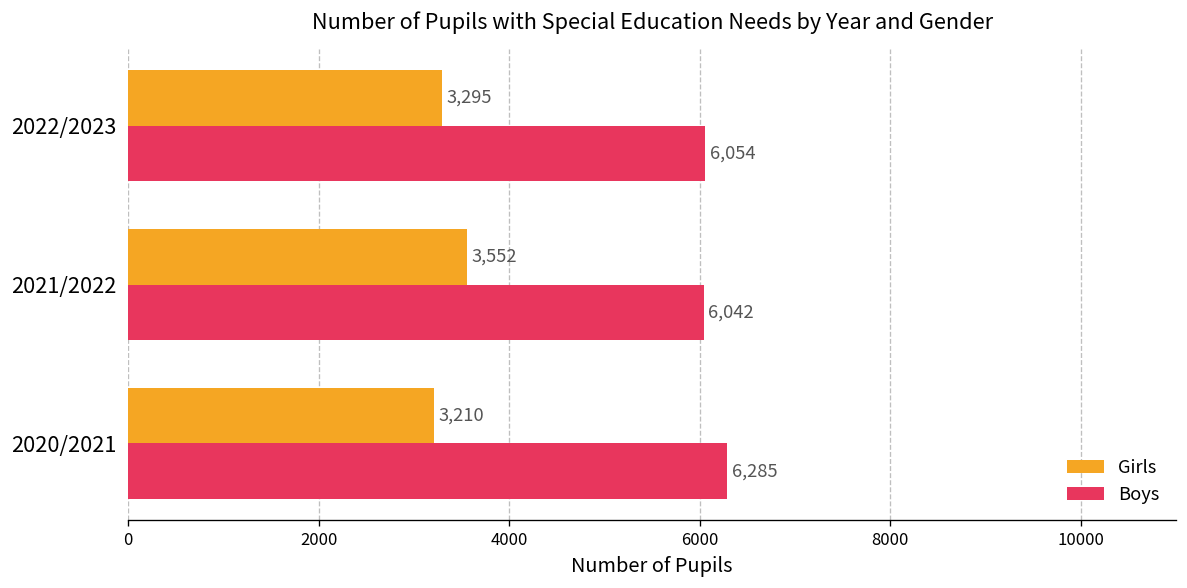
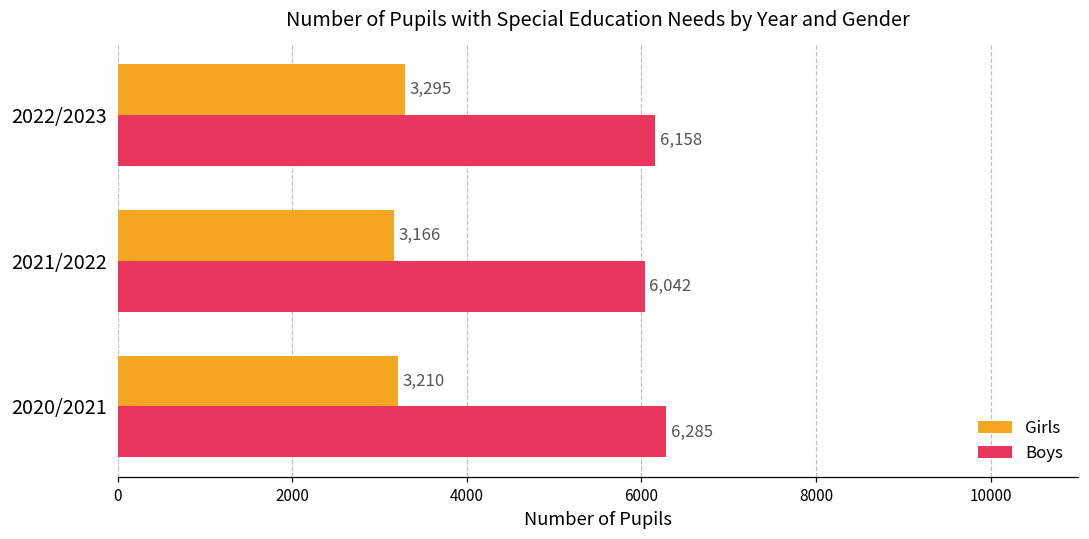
Boys, 2022/2023: 6,054 -> 6,158
Girls, 2021/2022: 3,552 -> 3,166
